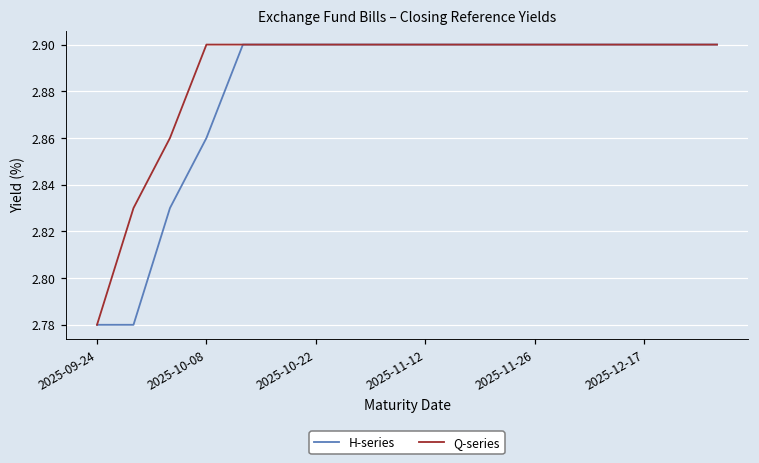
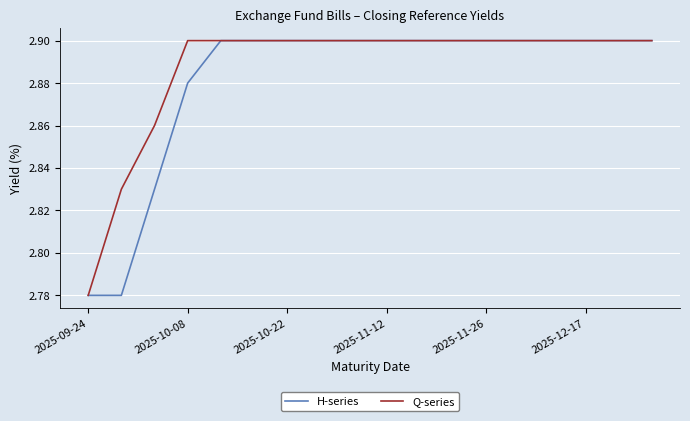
H-series, 2025-10-08: 2.86 -> 2.88
